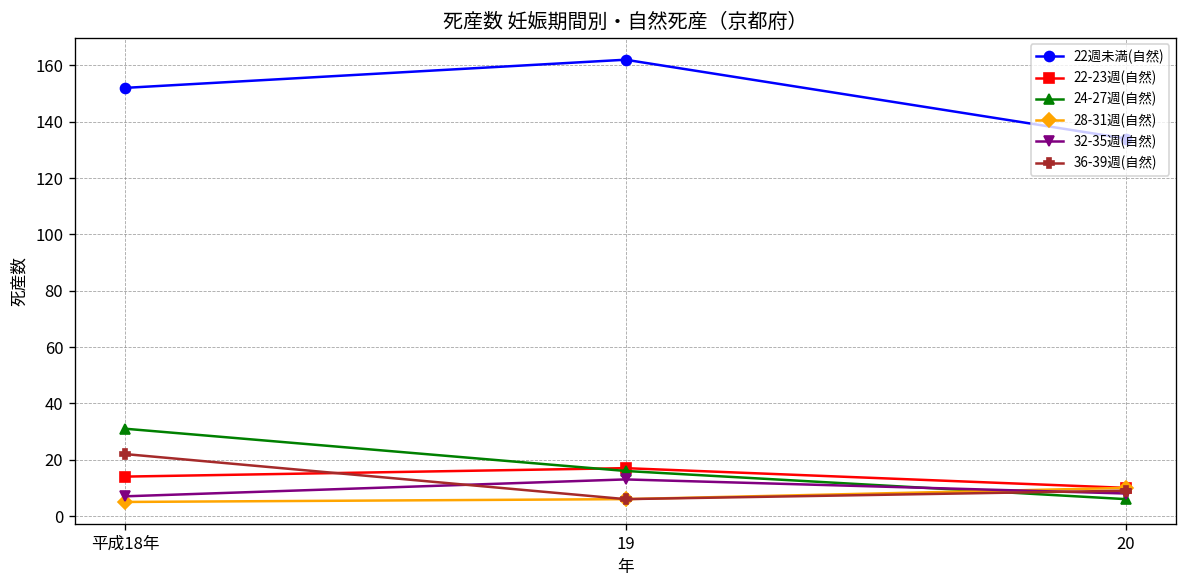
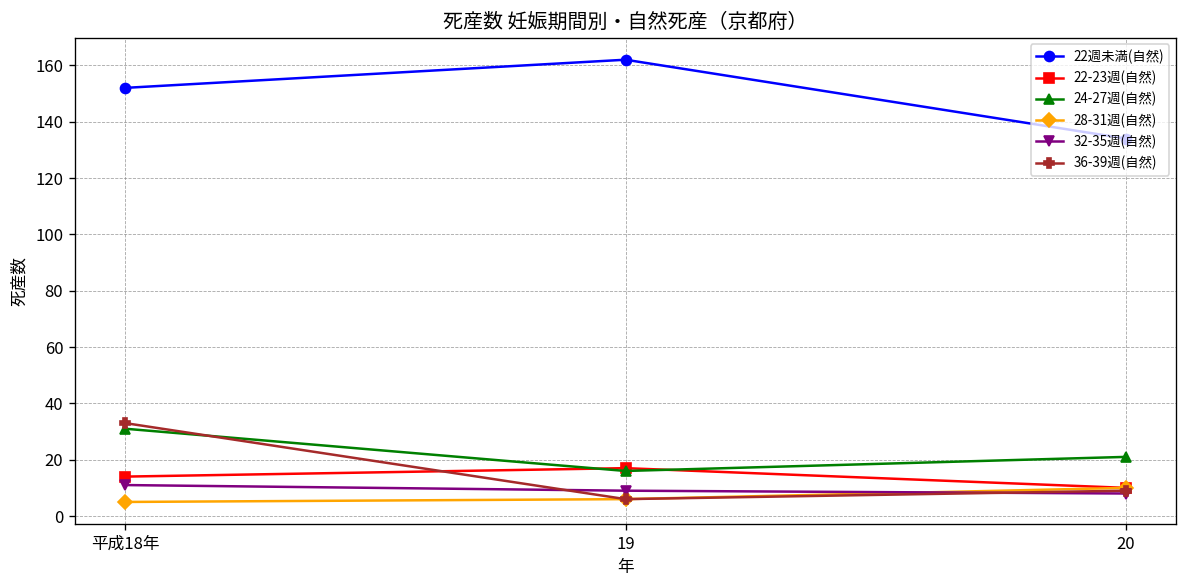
32-35週(自然), 平成18年: 7 -> 11
36-39週(自然), 平成18年: 22 -> 33
32-35週(自然), 19: 13 -> 9
24-27週(自然), 20: 6 -> 21
